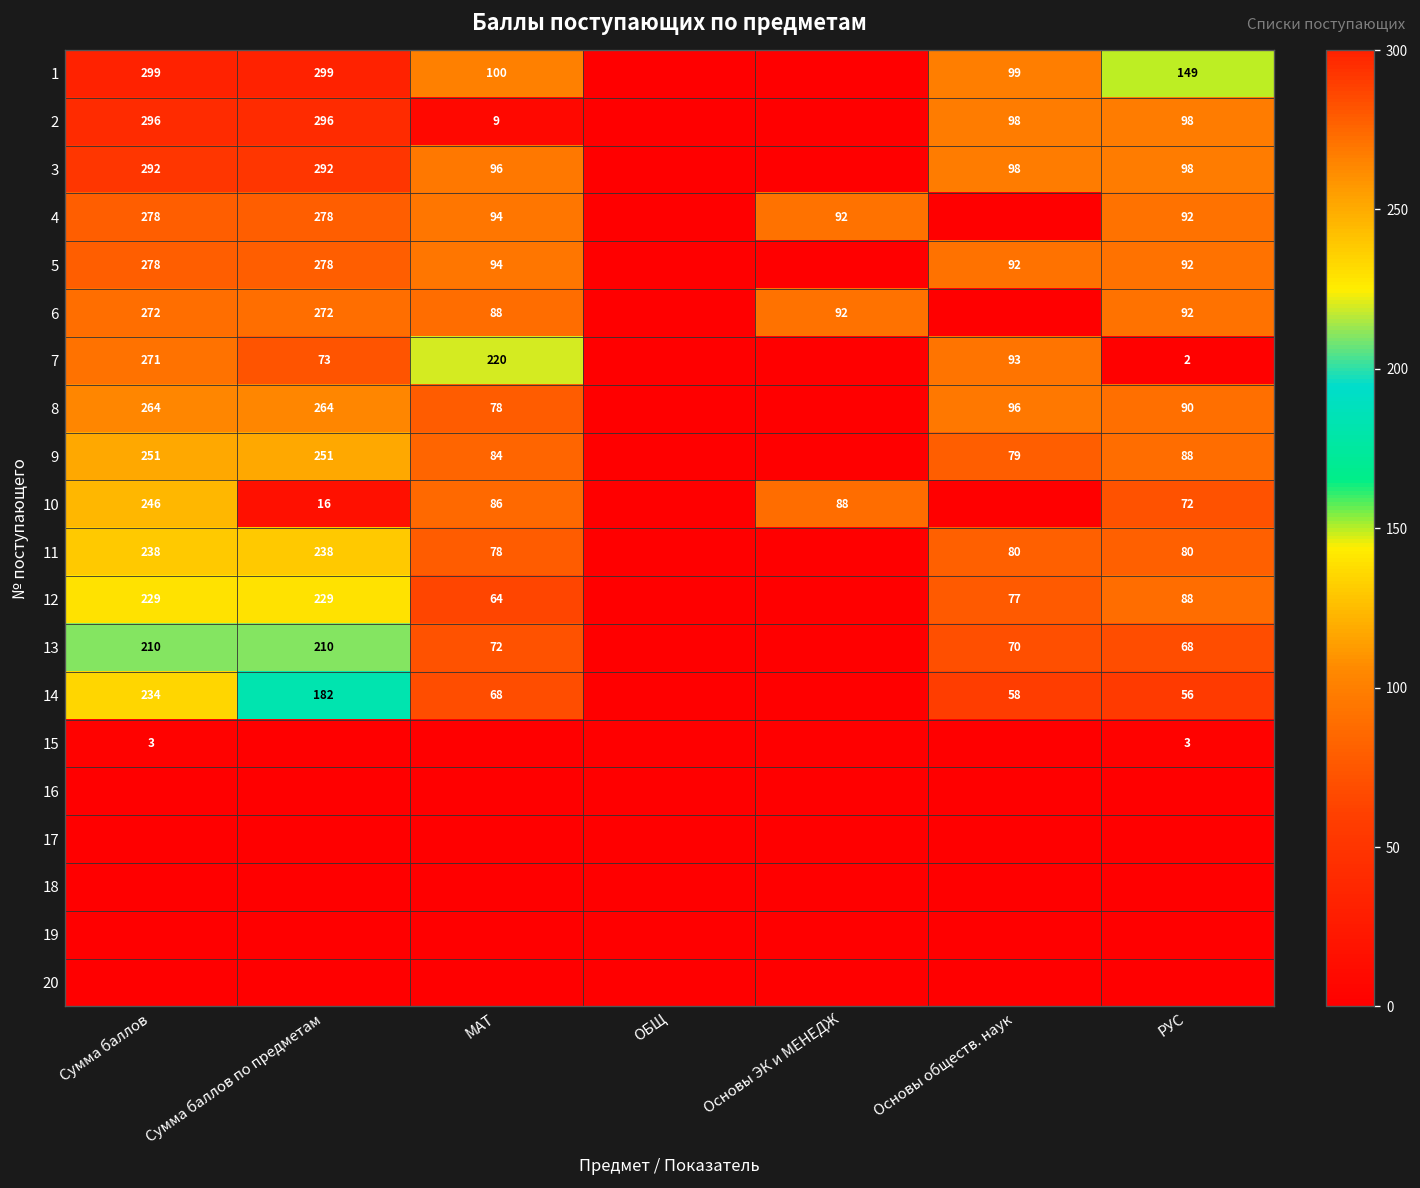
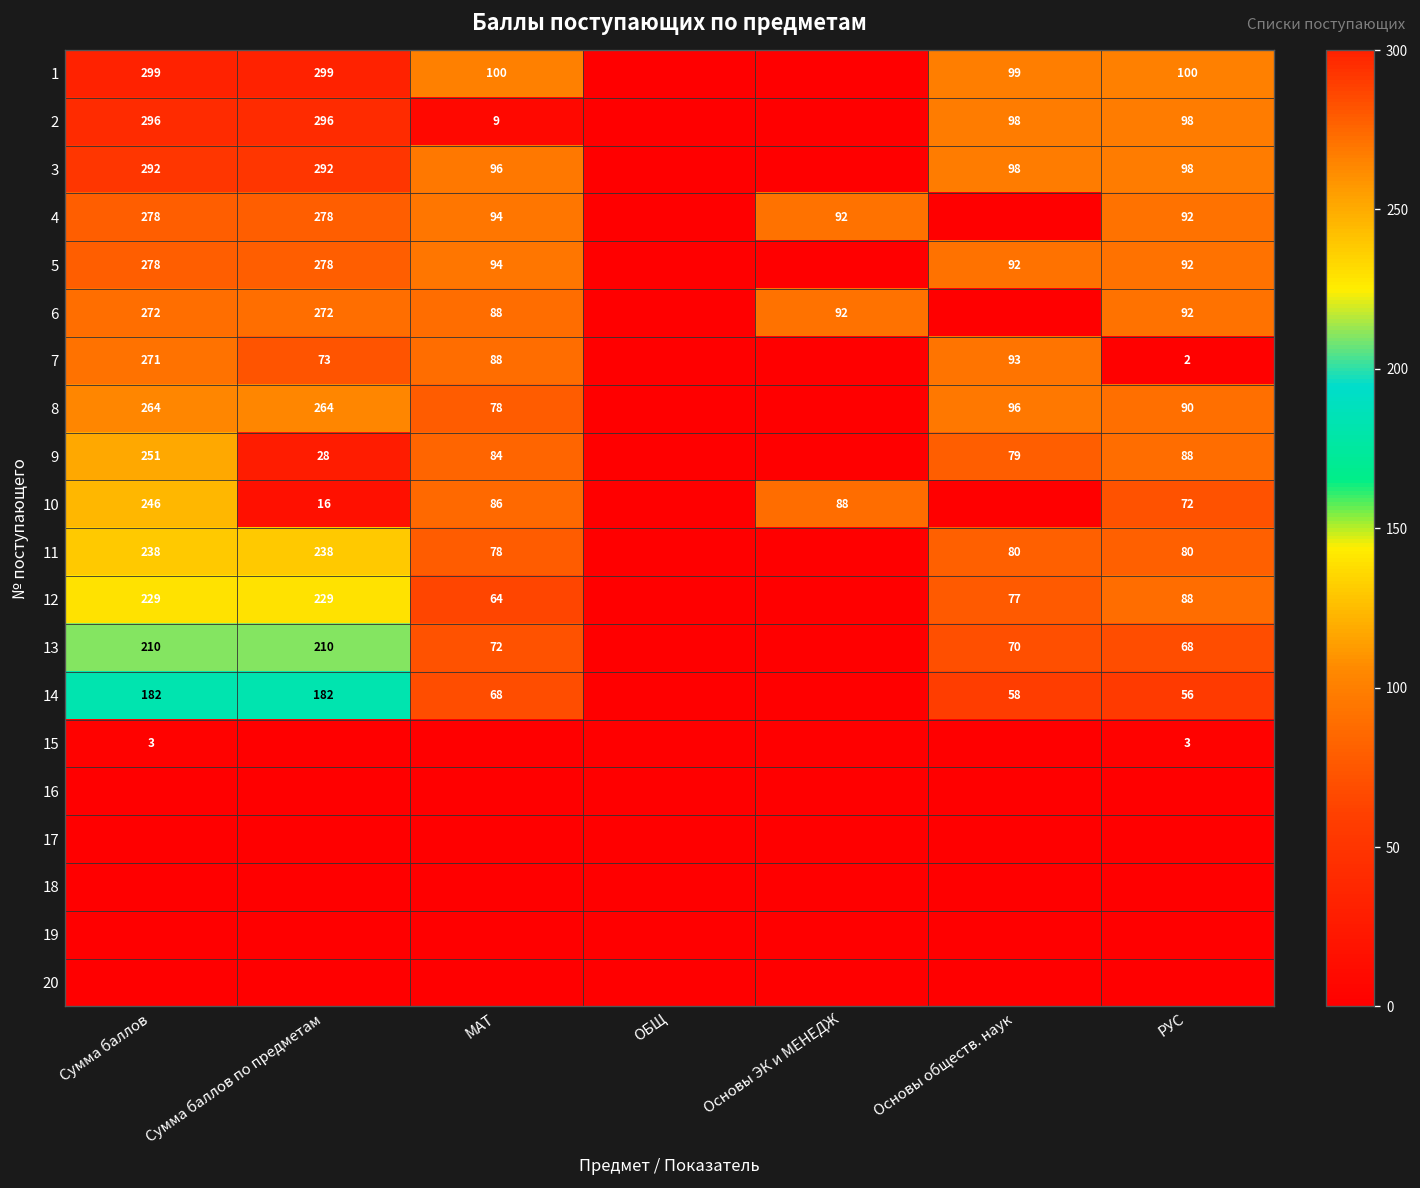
1, РУС: 149 -> 100
7, МАТ: 220 -> 88
9, Сумма баллов по предметам: 251 -> 28
14, Сумма баллов: 234 -> 182
